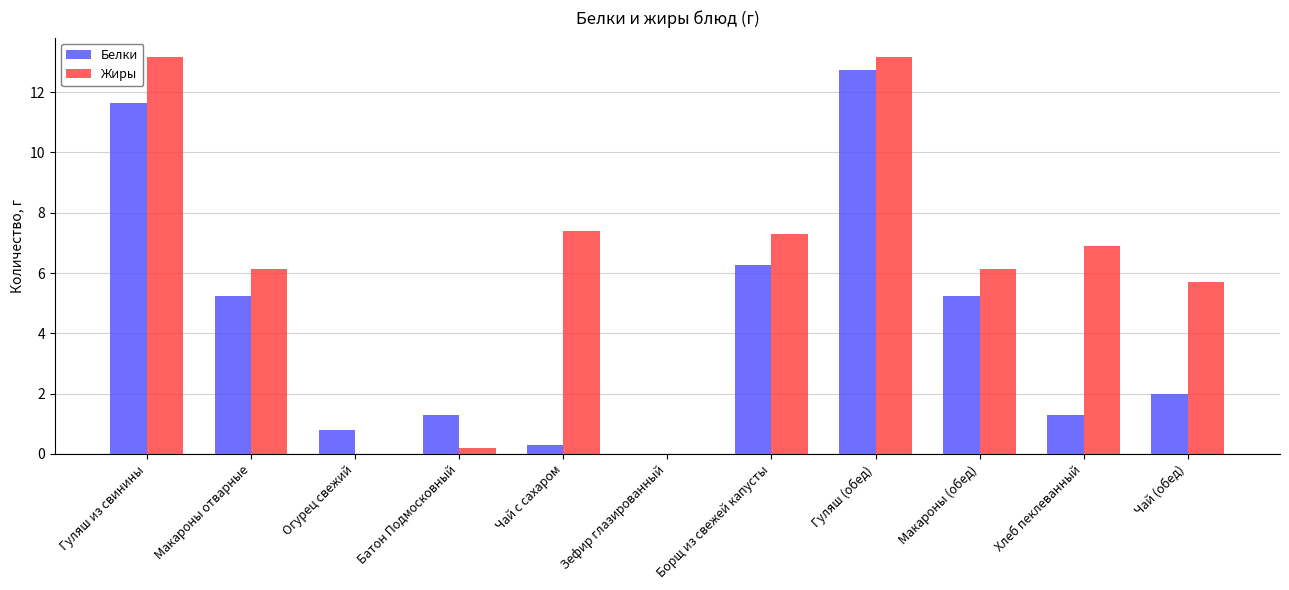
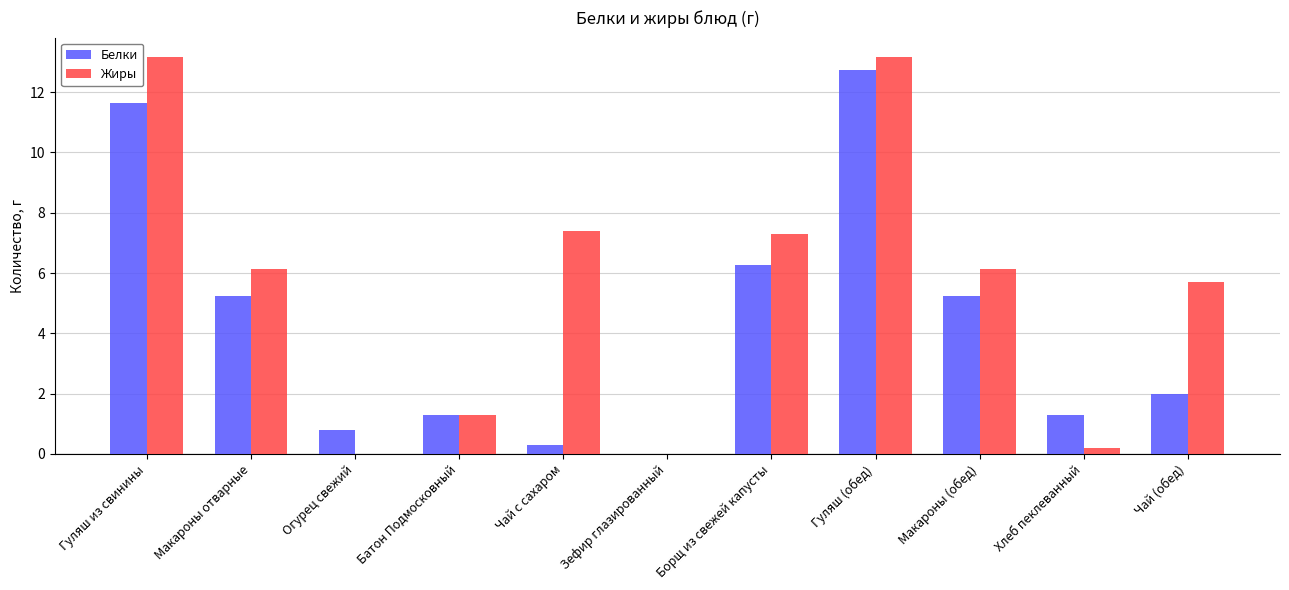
Жиры, Батон Подмосковный: 0.2 -> 1.3
Жиры, Хлеб пеклеванный: 6.9 -> 0.2
